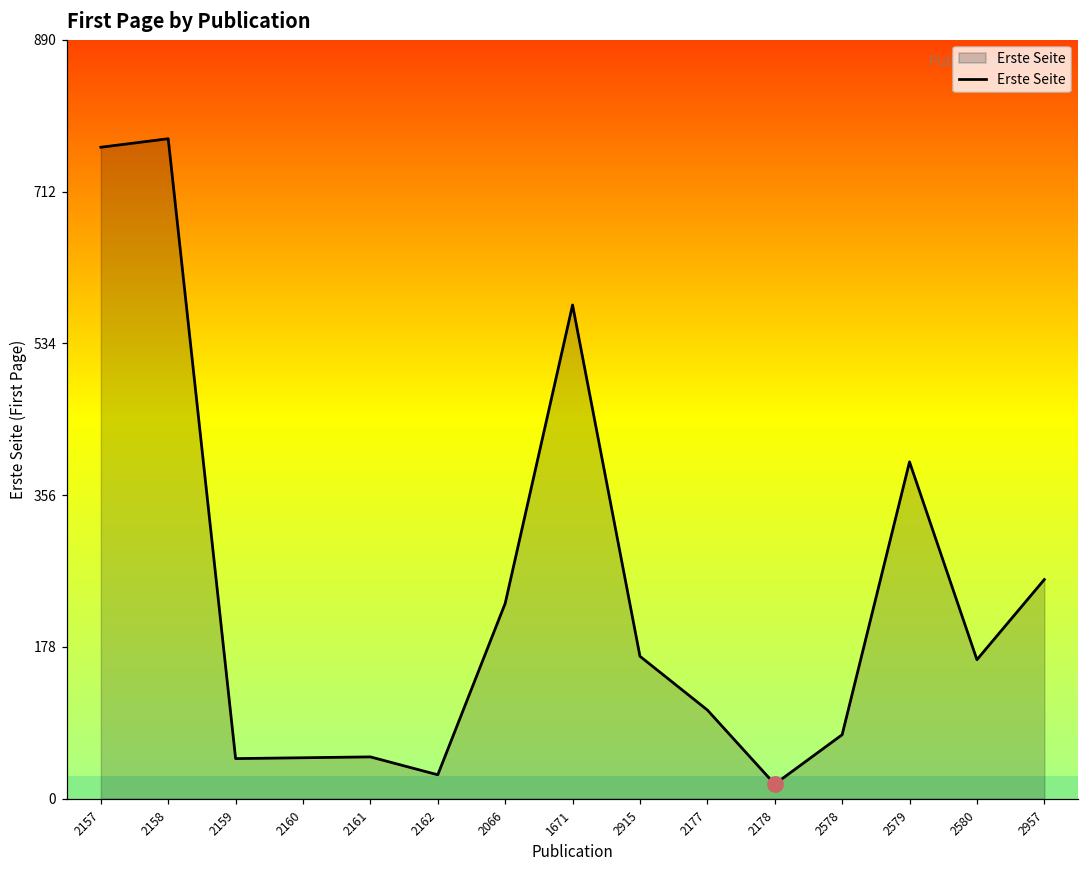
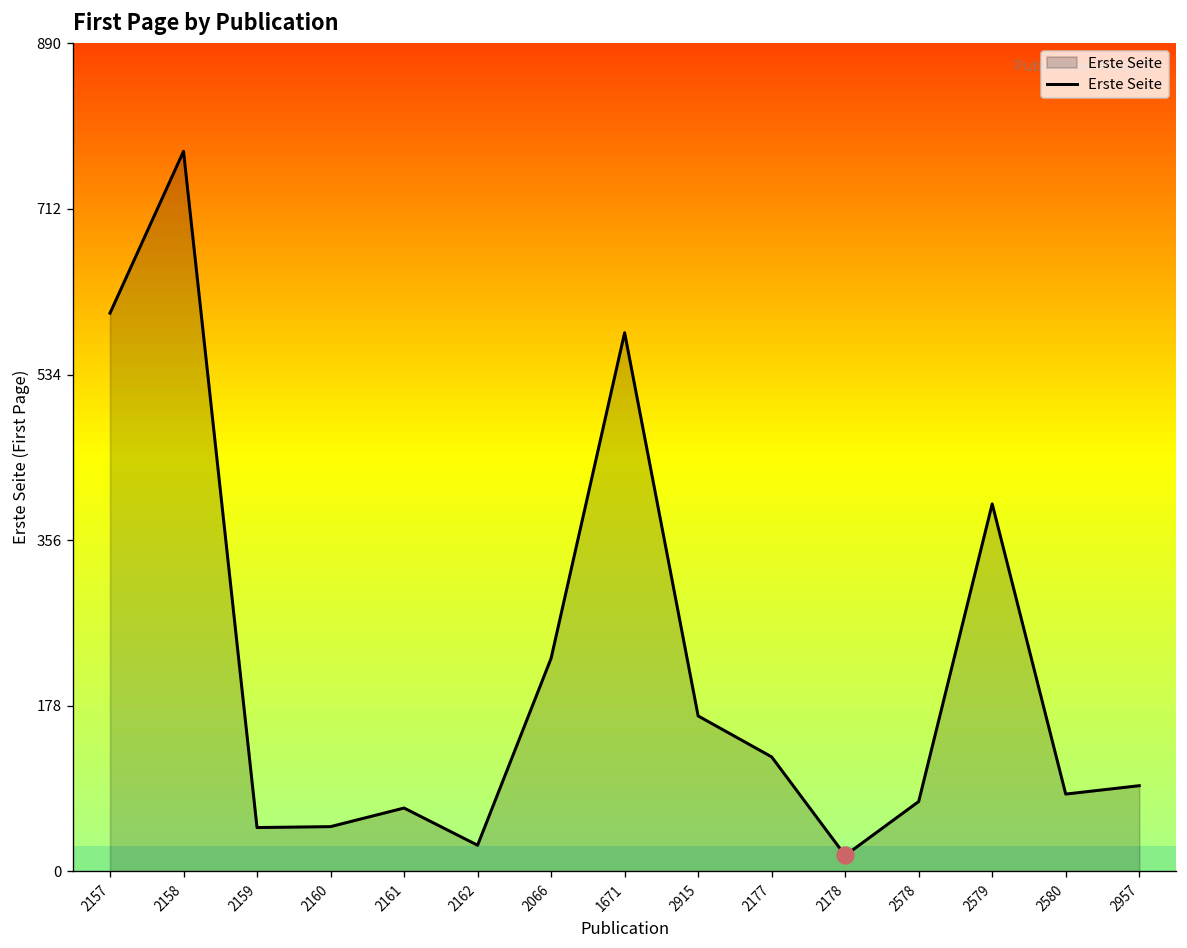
Erste Seite, 2157: 760 -> 600
Erste Seite, 2161: 50 -> 70
Erste Seite, 2177: 100 -> 120
Erste Seite, 2580: 160 -> 80
Erste Seite, 2957: 260 -> 90
